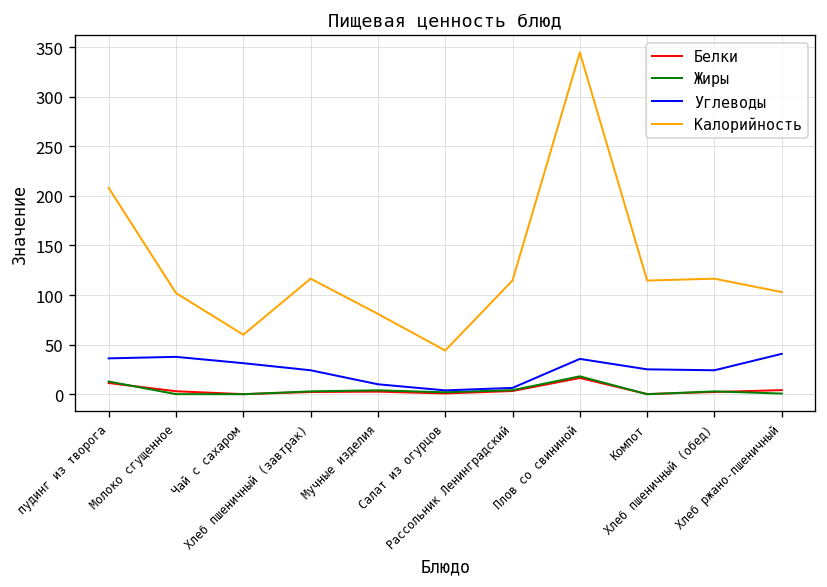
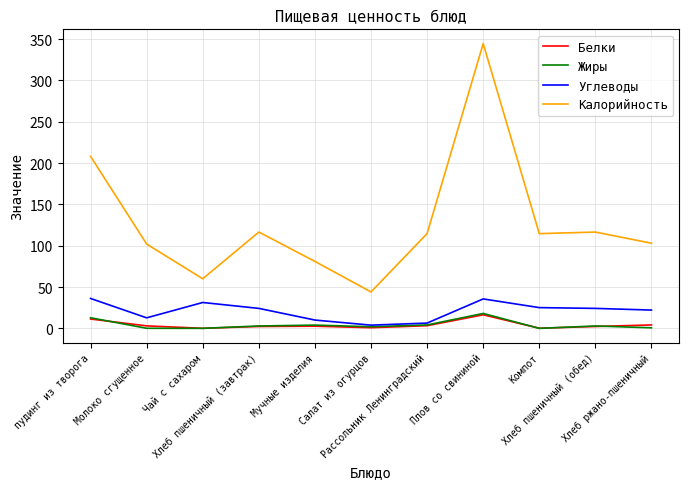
Углеводы, Молоко сгущенное: 40 -> 10
Углеводы, Хлеб ржано-пшеничный: 40 -> 20
